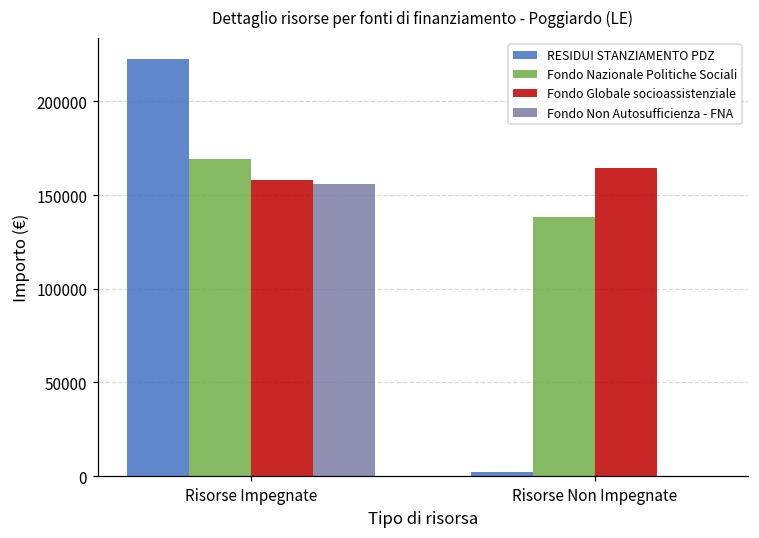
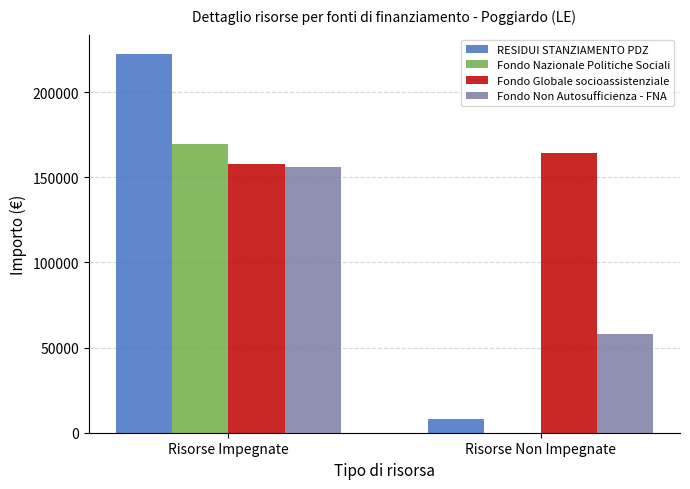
RESIDUI STANZIAMENTO PDZ, Risorse Non Impegnate: 2000 -> 8000
Fondo Nazionale Politiche Sociali, Risorse Non Impegnate: 138000 -> 0
Fondo Non Autosufficienza - FNA, Risorse Non Impegnate: 0 -> 58000
